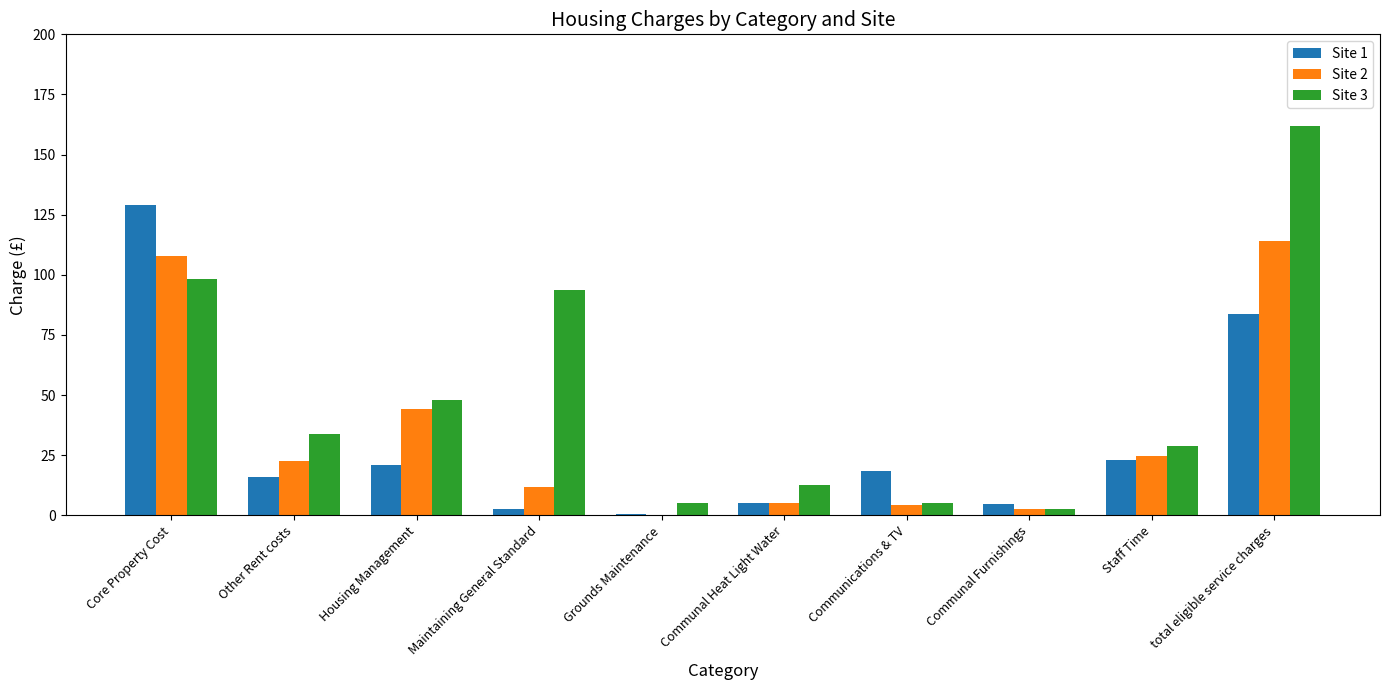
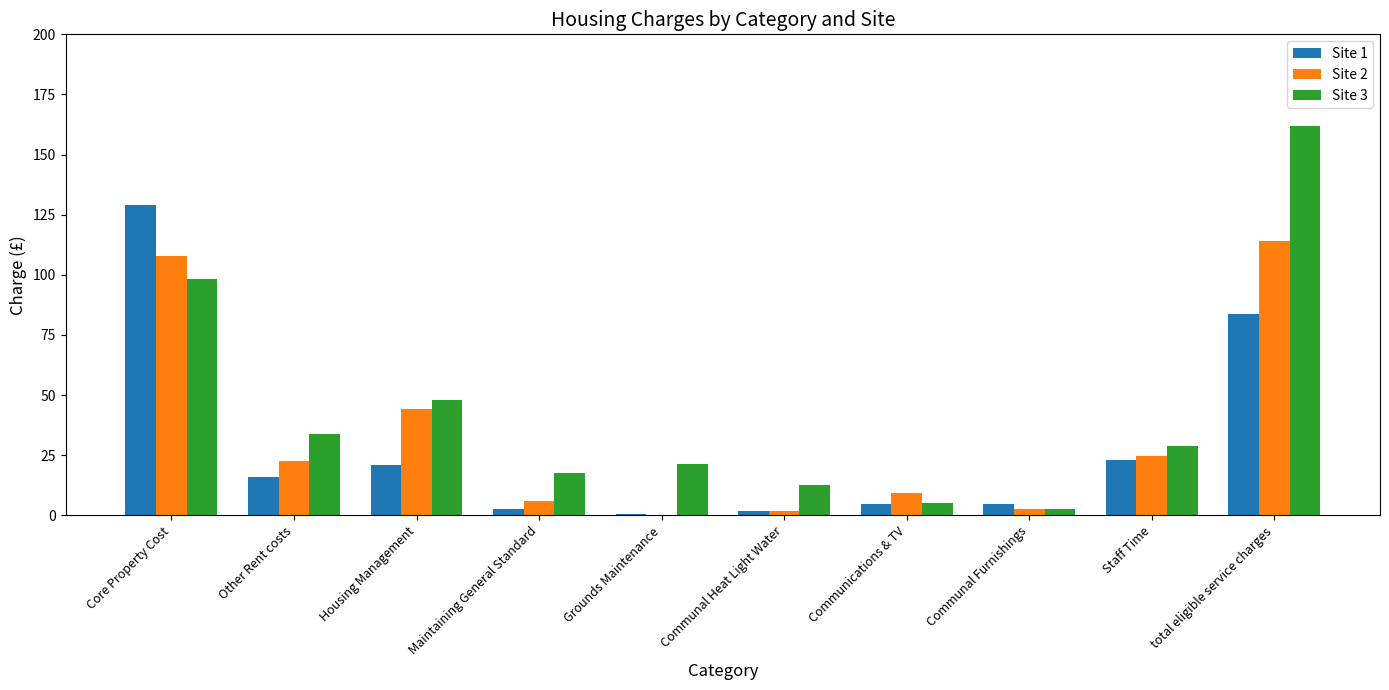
Site 2, Maintaining General Standard: 12 -> 6
Site 3, Maintaining General Standard: 94 -> 18
Site 3, Grounds Maintenance: 5 -> 21
Site 1, Communal Heat Light Water: 5 -> 2
Site 2, Communal Heat Light Water: 5 -> 2
Site 1, Communications & TV: 18 -> 5
Site 2, Communications & TV: 4 -> 9
